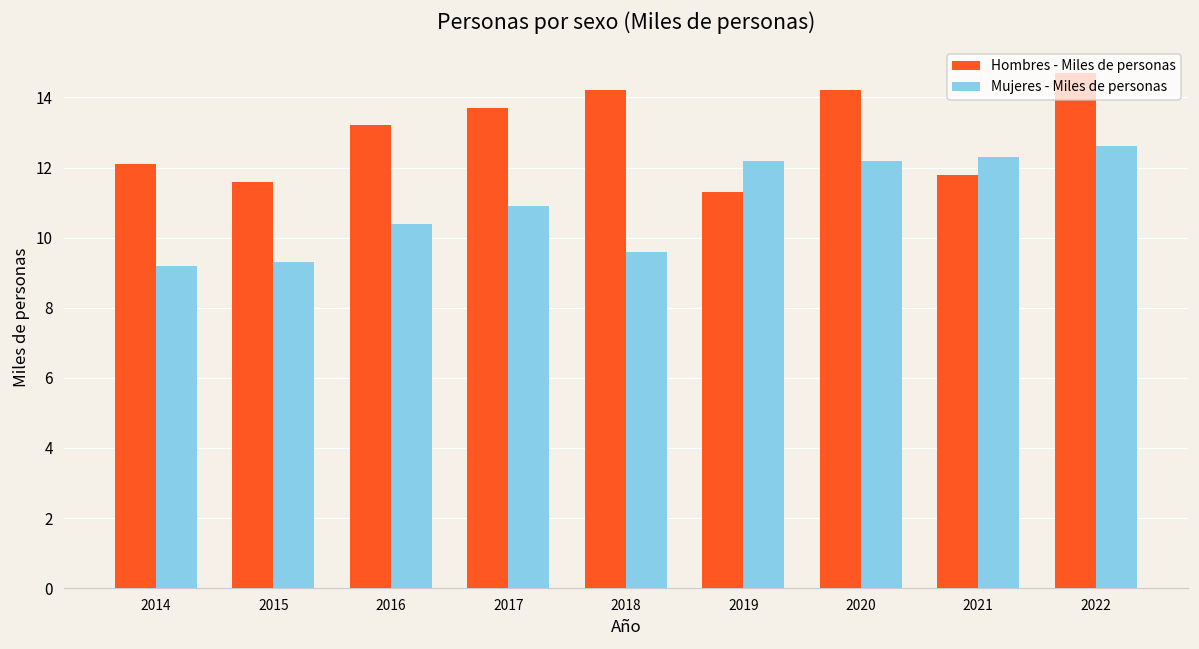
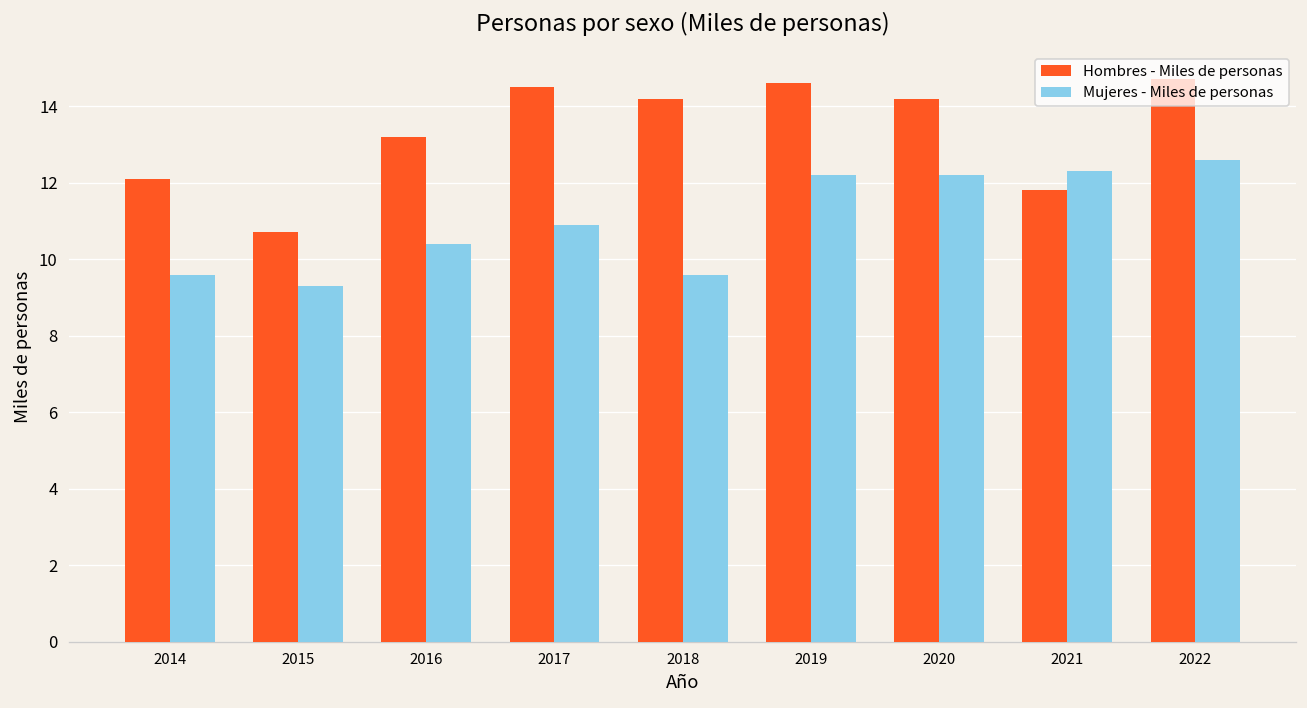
Mujeres - Miles de personas, 2014: 9.2 -> 9.6
Hombres - Miles de personas, 2015: 11.6 -> 10.7
Hombres - Miles de personas, 2017: 13.7 -> 14.5
Hombres - Miles de personas, 2019: 11.3 -> 14.6
